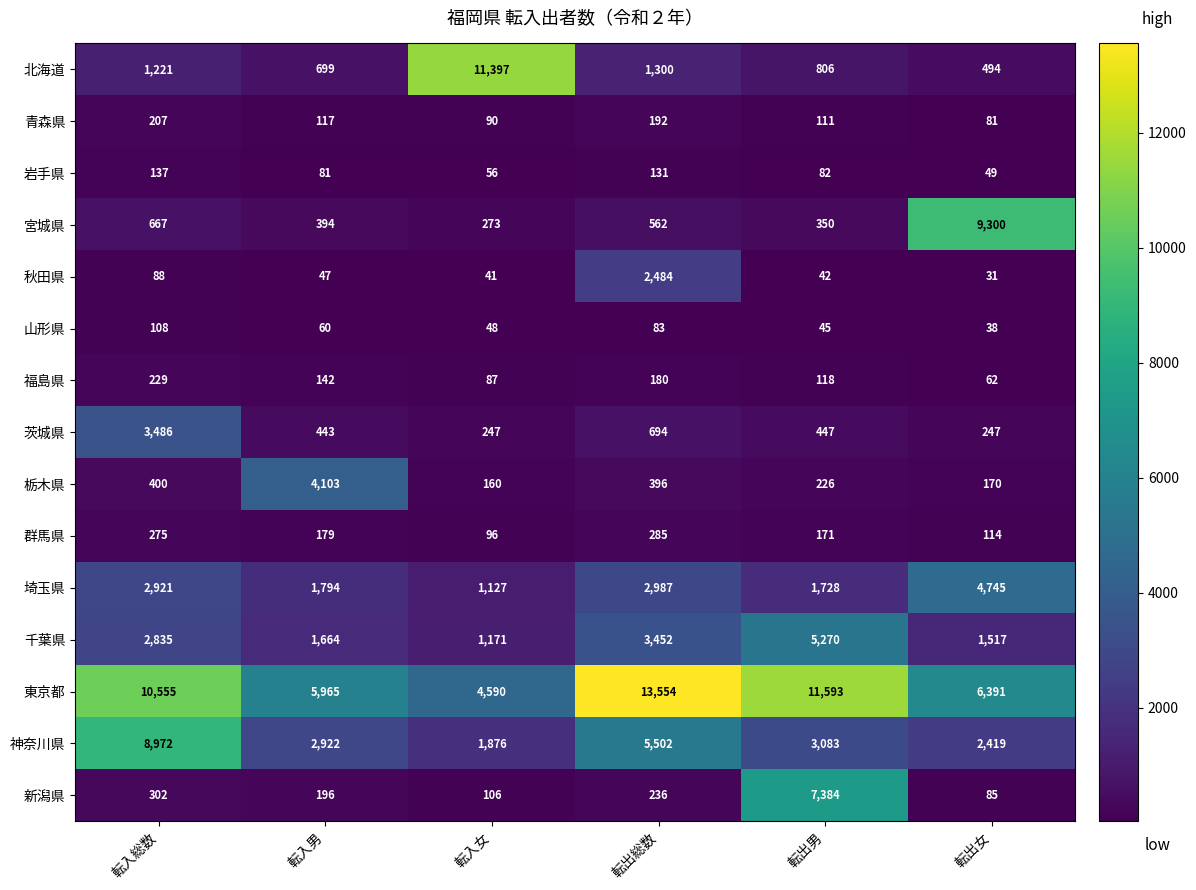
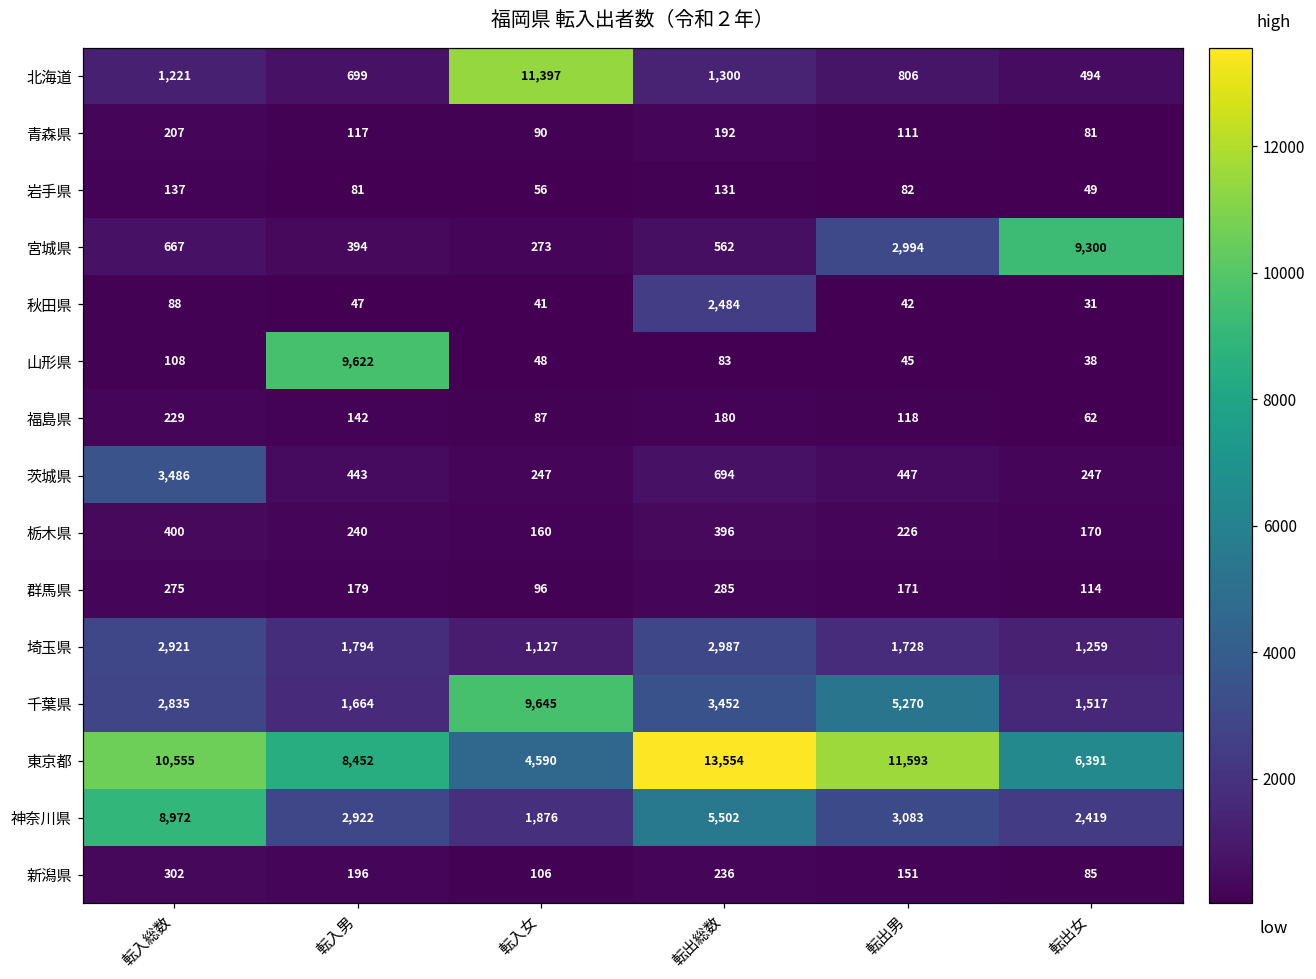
宮城県, 転出男: 350 -> 2,994
山形県, 転入男: 60 -> 9,622
栃木県, 転入男: 4,103 -> 240
埼玉県, 転出女: 4,745 -> 1,259
千葉県, 転入女: 1,171 -> 9,645
東京都, 転入男: 5,965 -> 8,452
新潟県, 転出男: 7,384 -> 151
